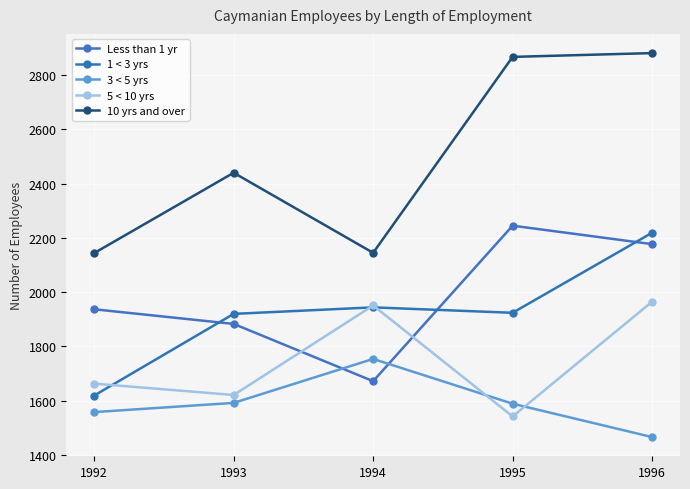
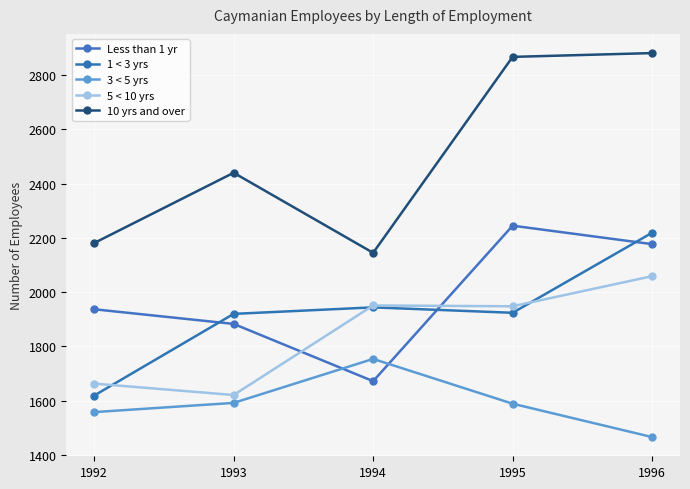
10 yrs and over, 1992: 2140 -> 2180
5 < 10 yrs, 1995: 1540 -> 1950
5 < 10 yrs, 1996: 1970 -> 2060
